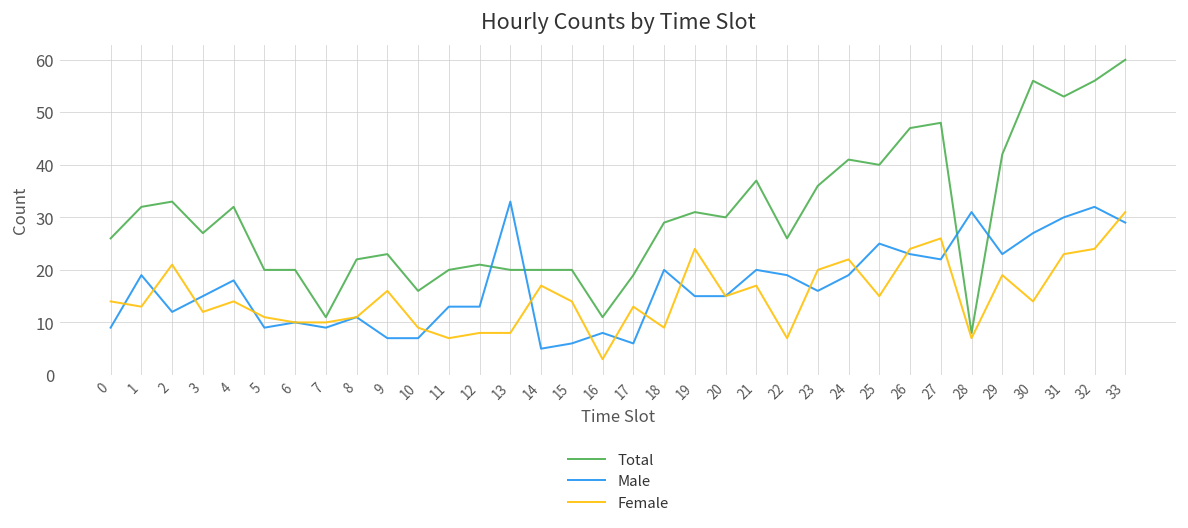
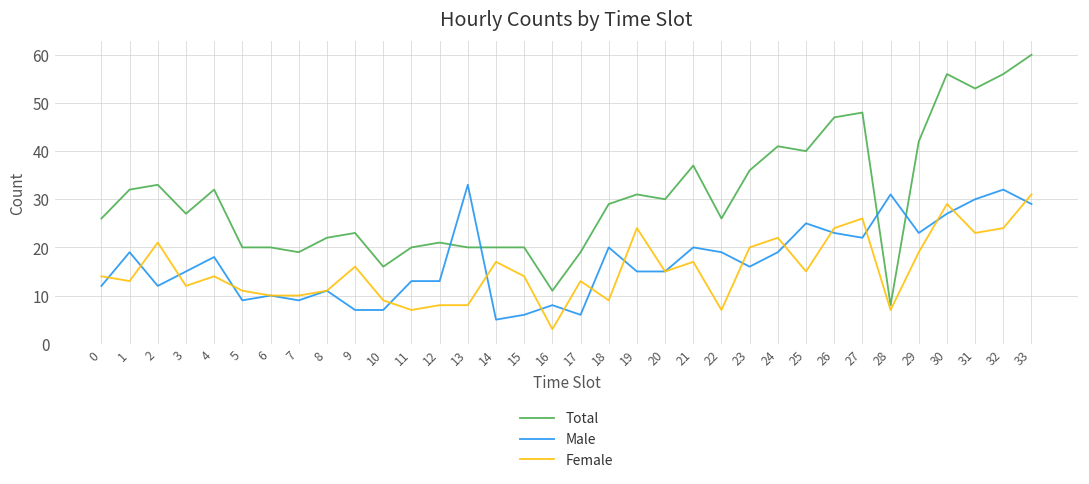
Male, 0: 9 -> 12
Total, 7: 11 -> 19
Female, 30: 14 -> 29
